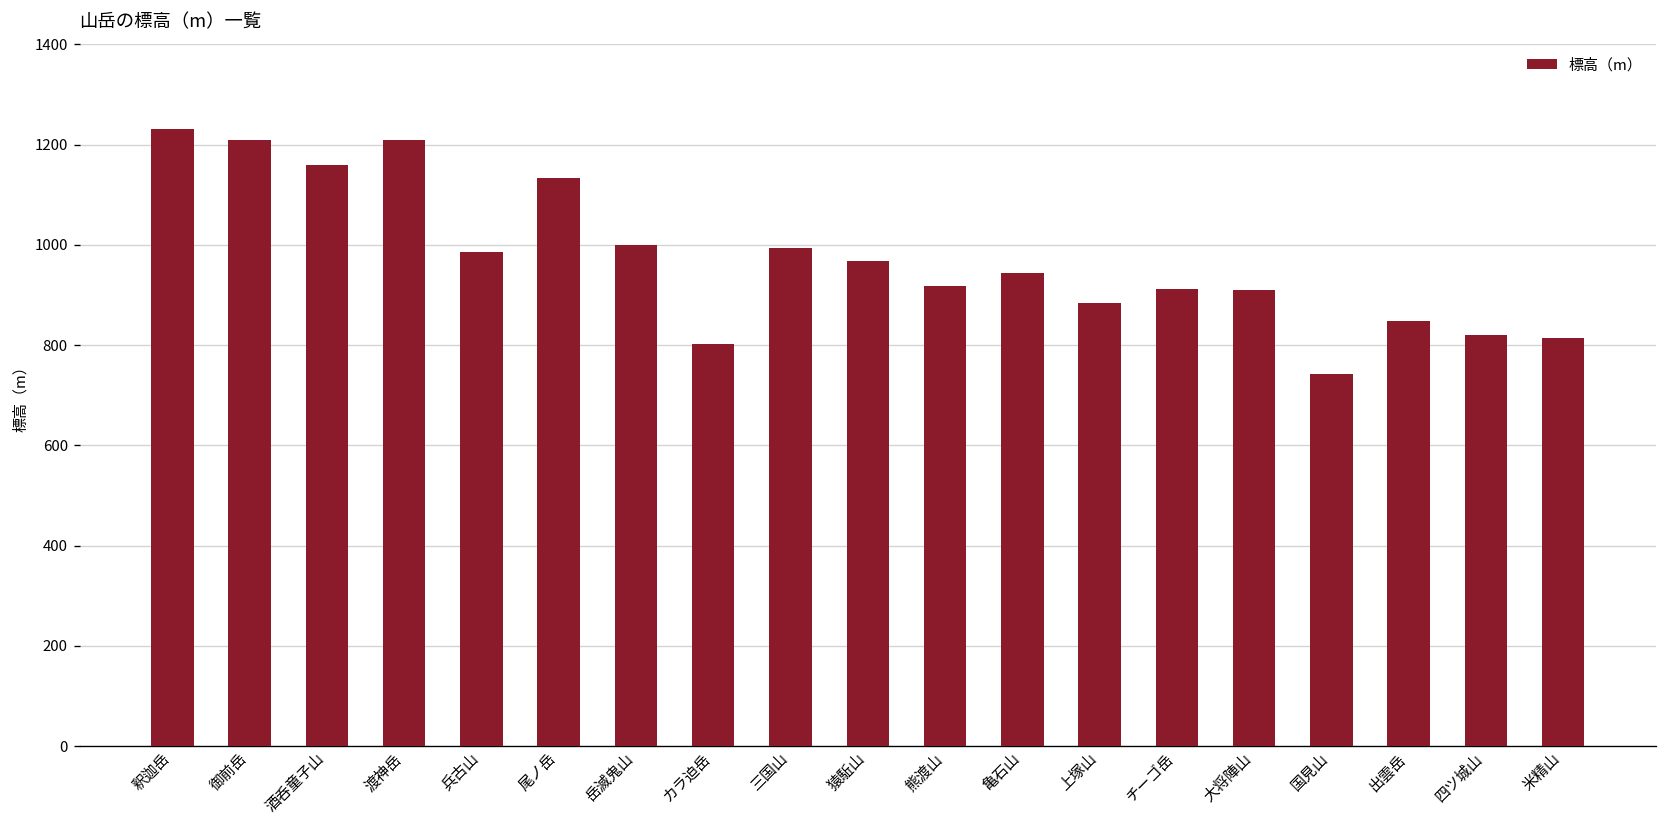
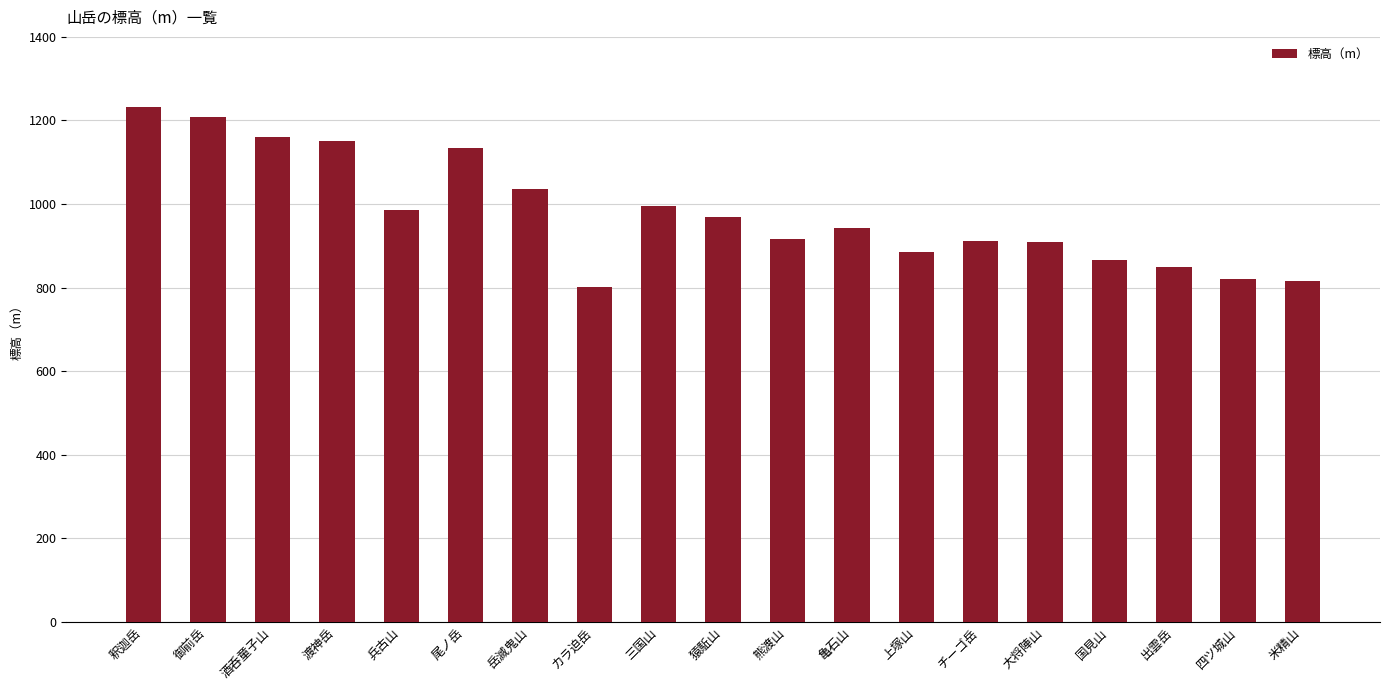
渡神岳: 1210 -> 1150
岳滅鬼山: 1000 -> 1040
国見山: 740 -> 870
